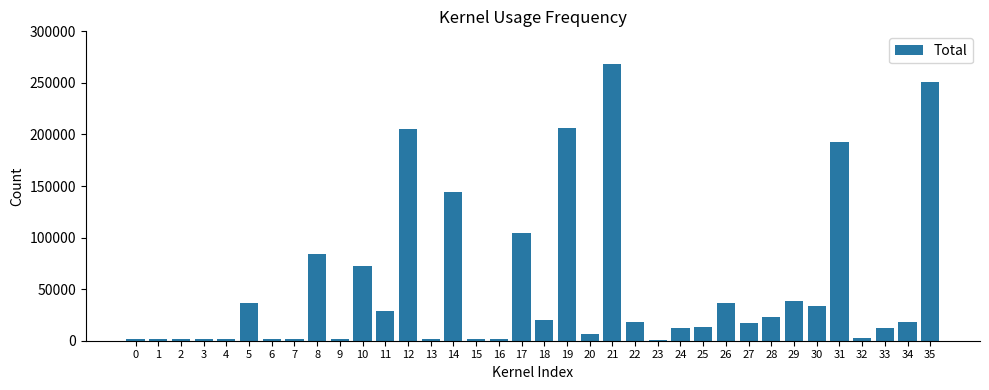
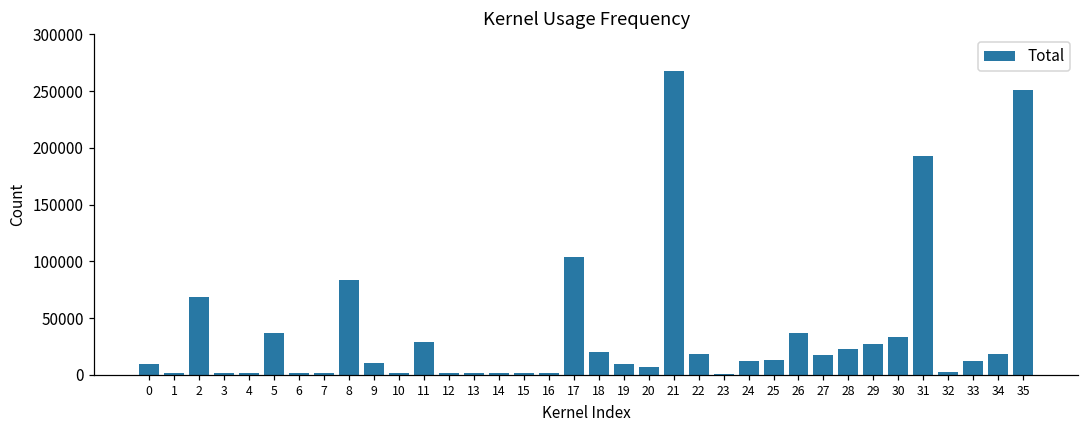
0: 2000 -> 9000
2: 2000 -> 68000
9: 2000 -> 10000
10: 73000 -> 2000
12: 205000 -> 2000
14: 144000 -> 2000
19: 207000 -> 9000
29: 39000 -> 27000
